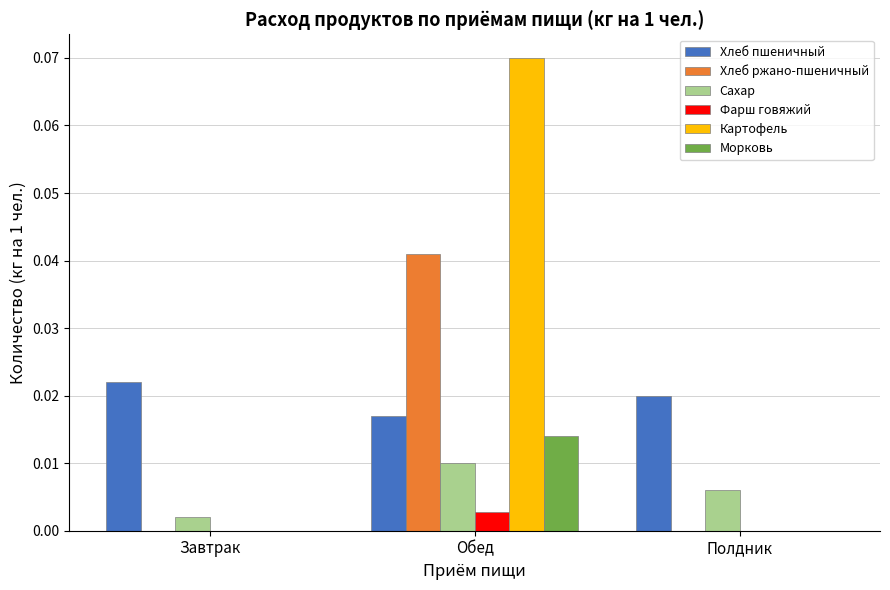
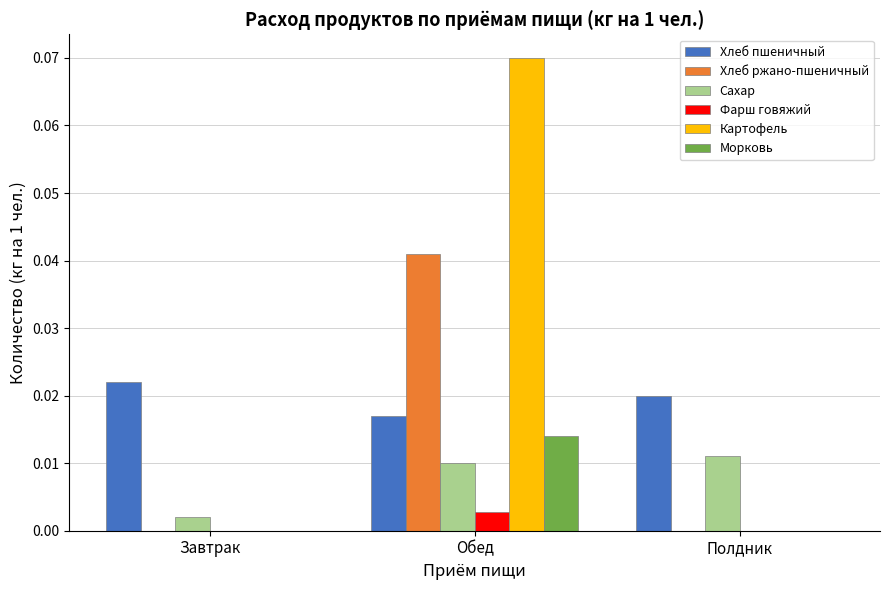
Сахар, Полдник: 0.006 -> 0.011
